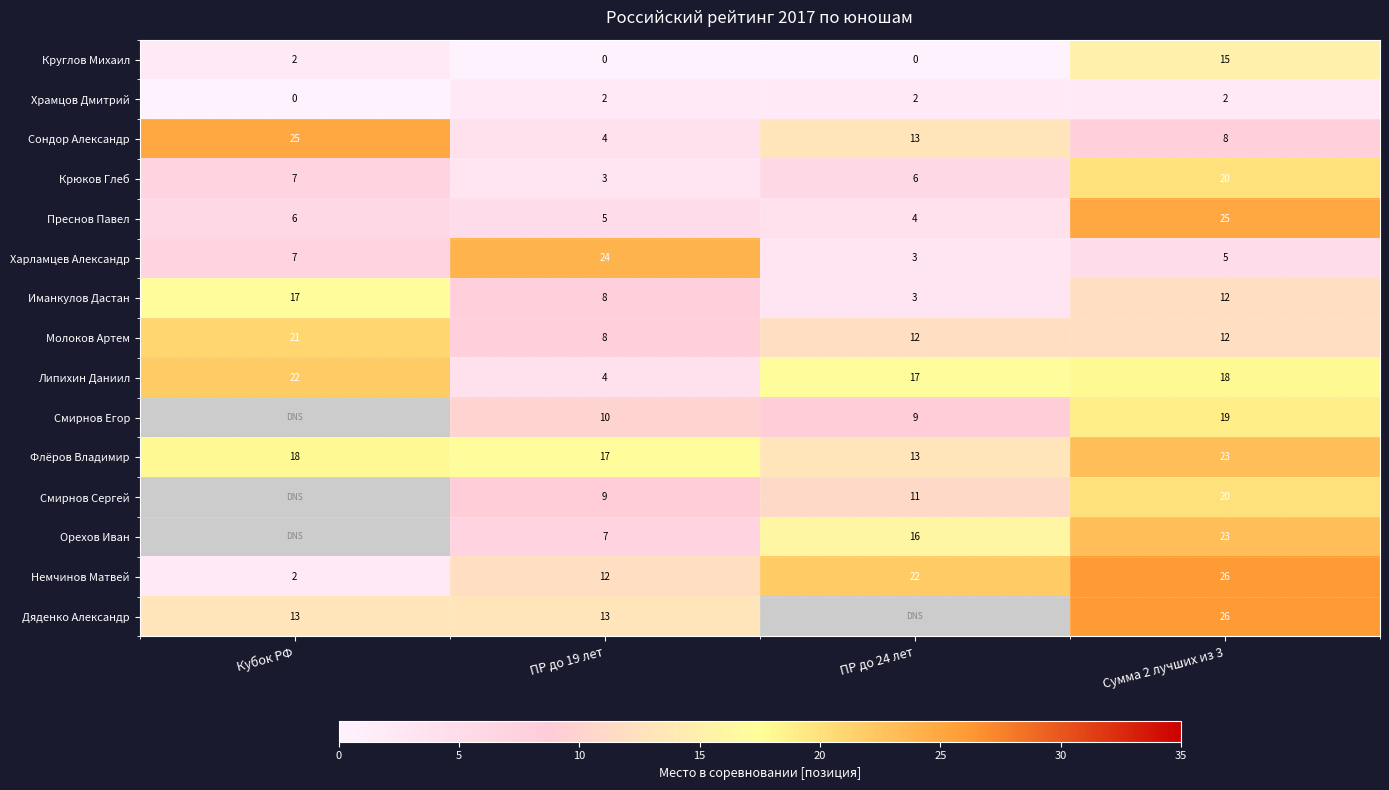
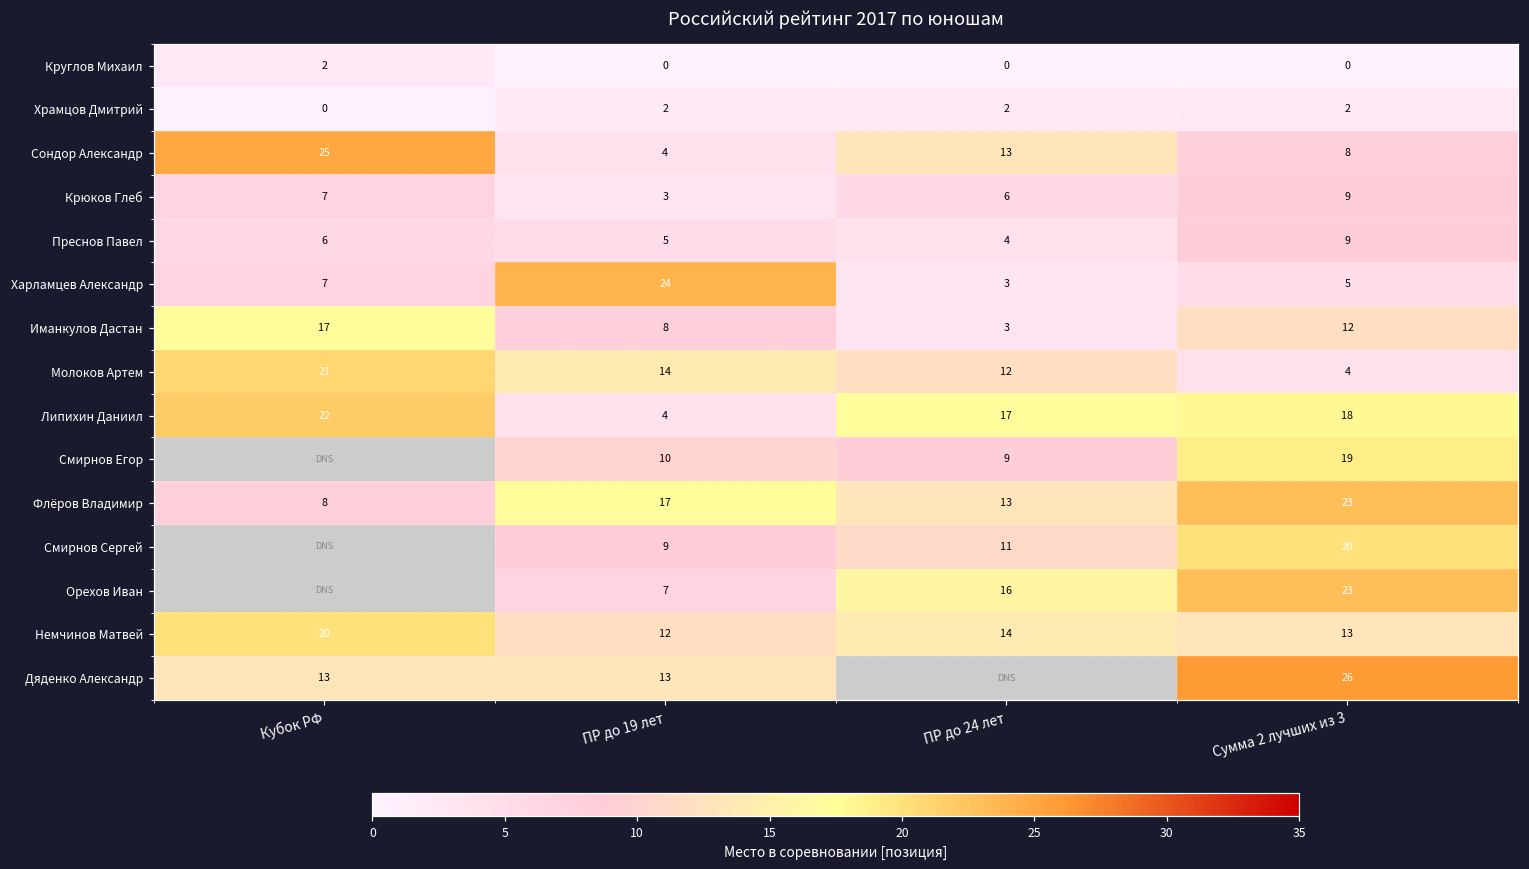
Круглов Михаил, Сумма 2 лучших из 3: 15 -> 0
Крюков Глеб, Сумма 2 лучших из 3: 20 -> 9
Преснов Павел, Сумма 2 лучших из 3: 25 -> 9
Молоков Артем, ПР до 19 лет: 8 -> 14
Молоков Артем, Сумма 2 лучших из 3: 12 -> 4
Флёров Владимир, Кубок РФ: 18 -> 8
Немчинов Матвей, Кубок РФ: 2 -> 20
Немчинов Матвей, ПР до 24 лет: 22 -> 14
Немчинов Матвей, Сумма 2 лучших из 3: 26 -> 13
